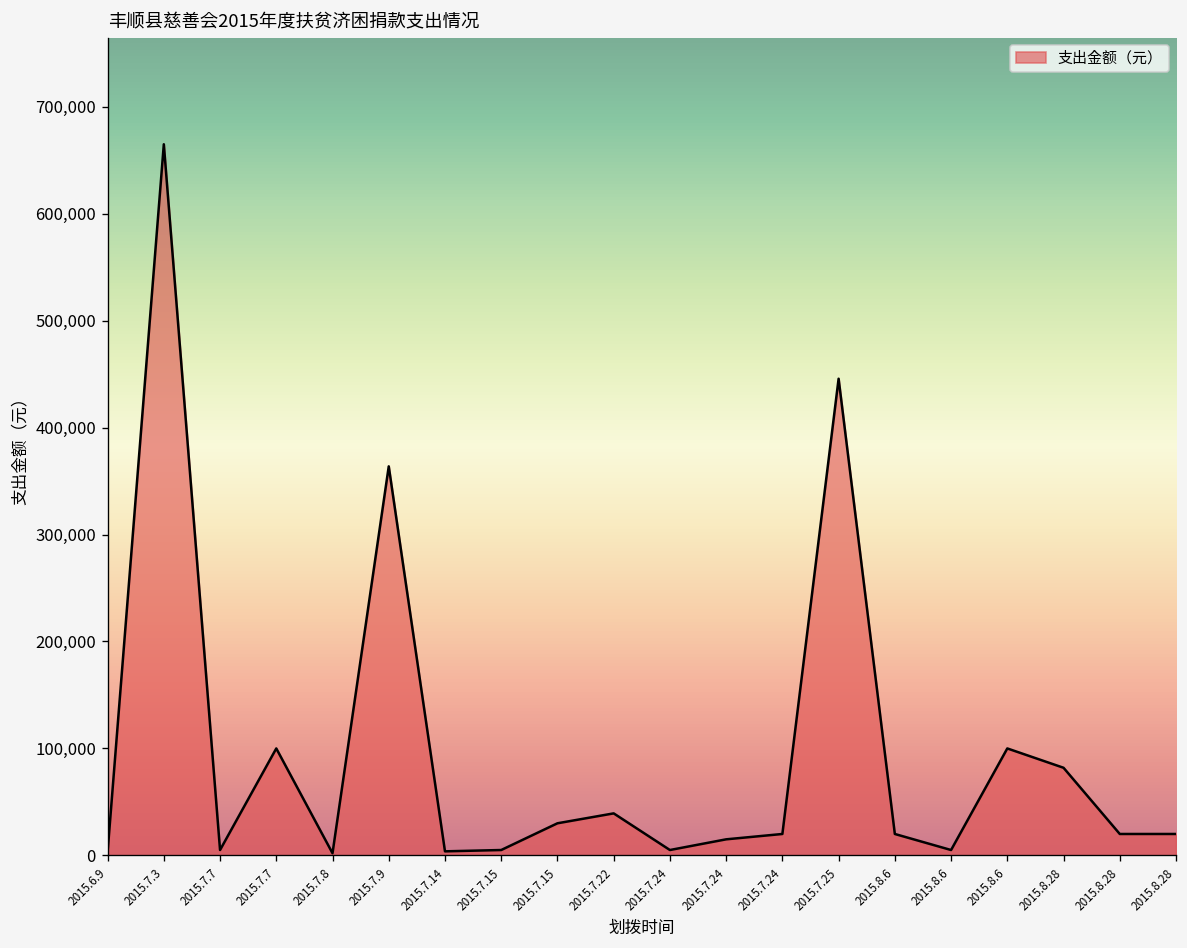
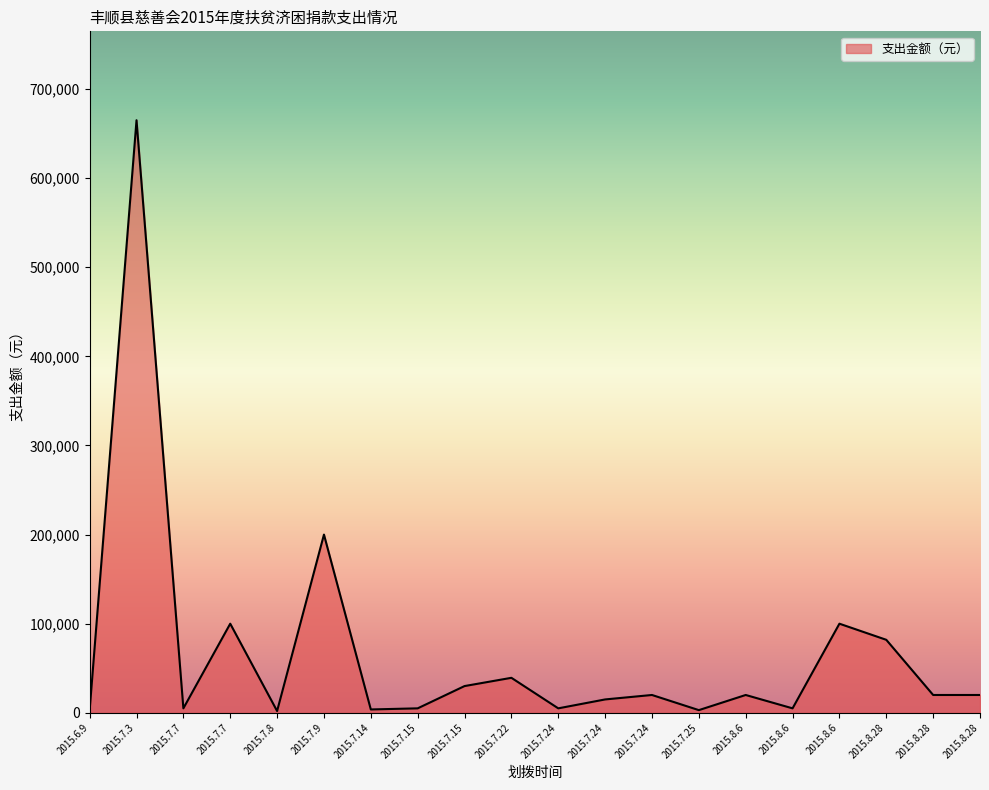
2015.7.9: 360,000 -> 200,000
2015.7.25: 450,000 -> 0
